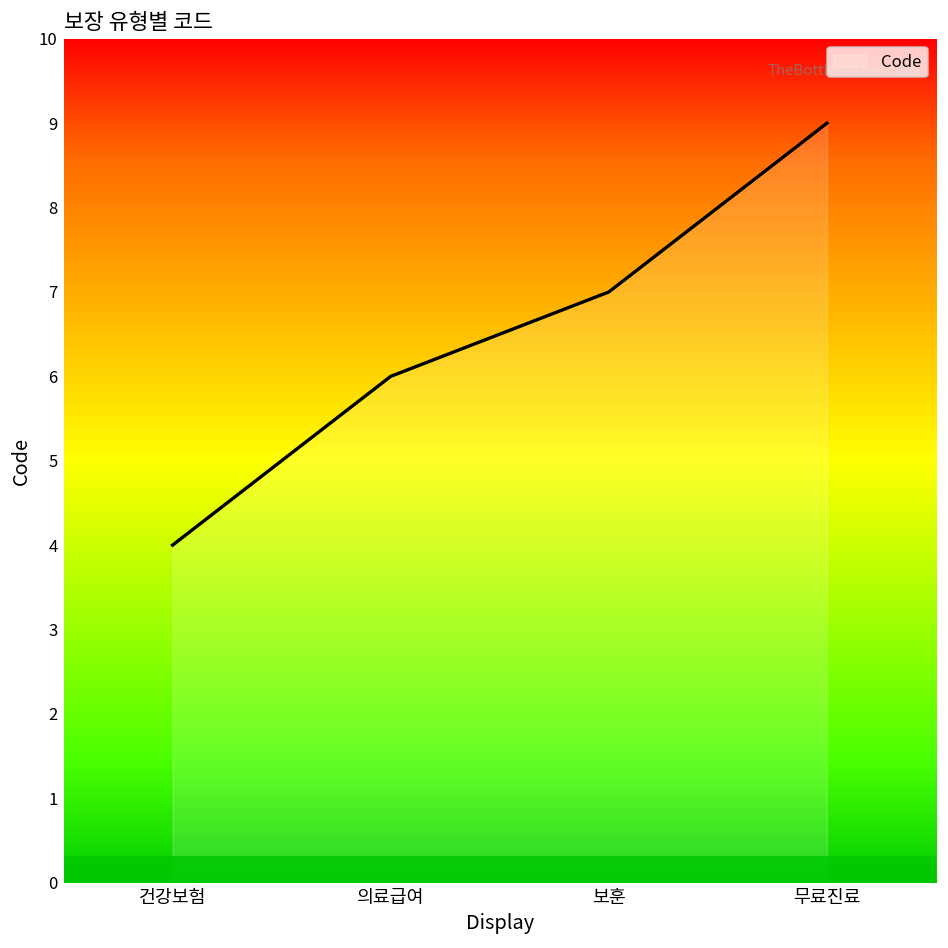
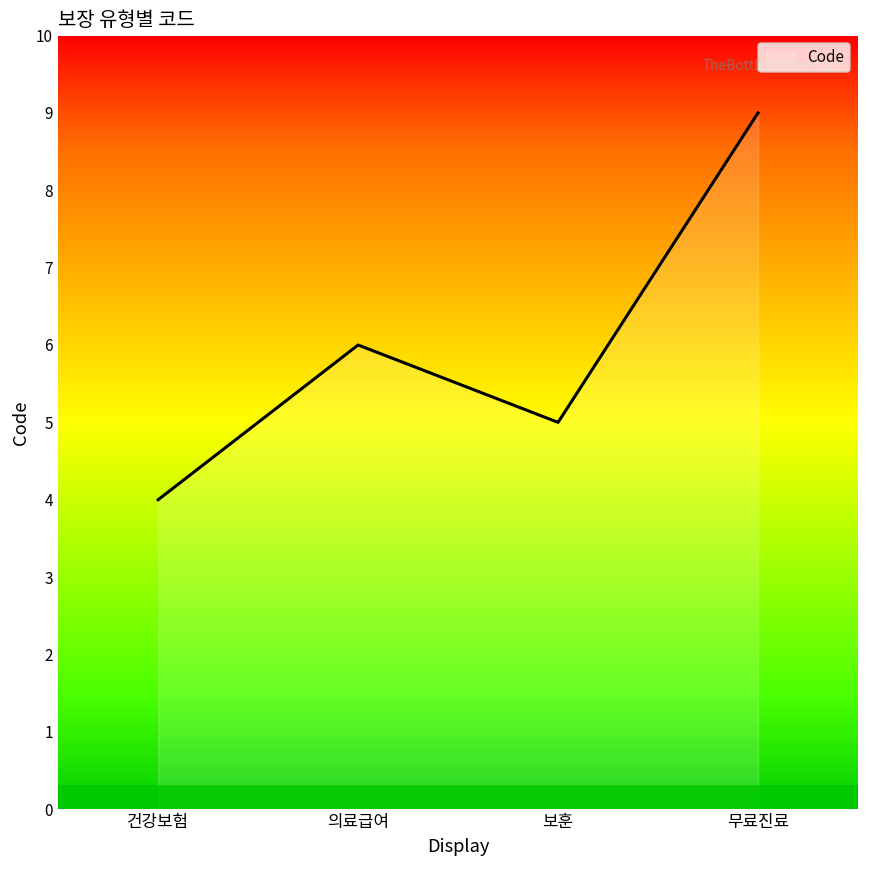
보훈: 7 -> 5
